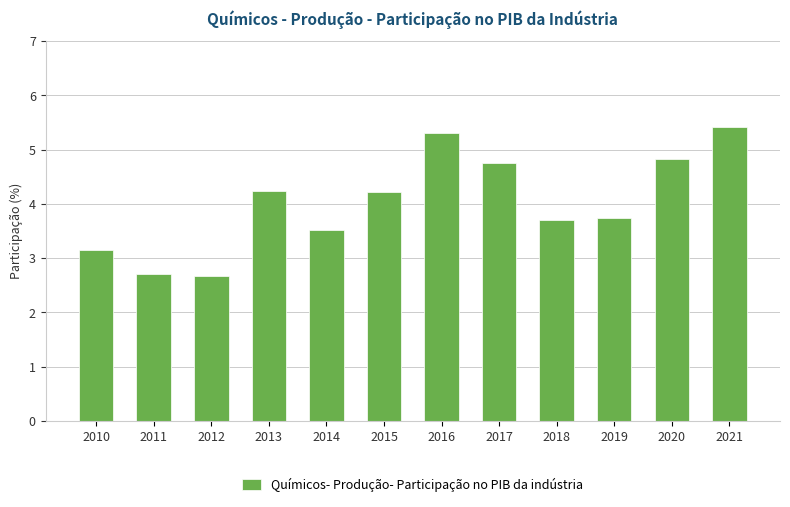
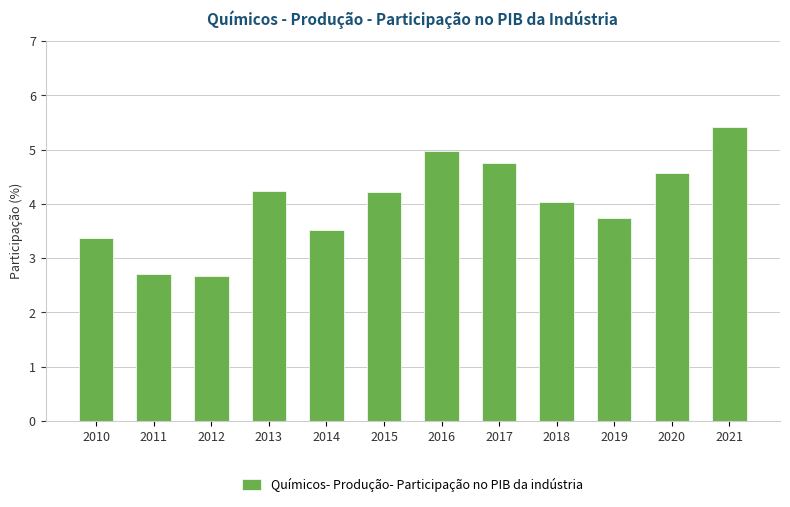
2010: 3.2 -> 3.4
2016: 5.3 -> 5.0
2018: 3.7 -> 4.0
2020: 4.8 -> 4.6
